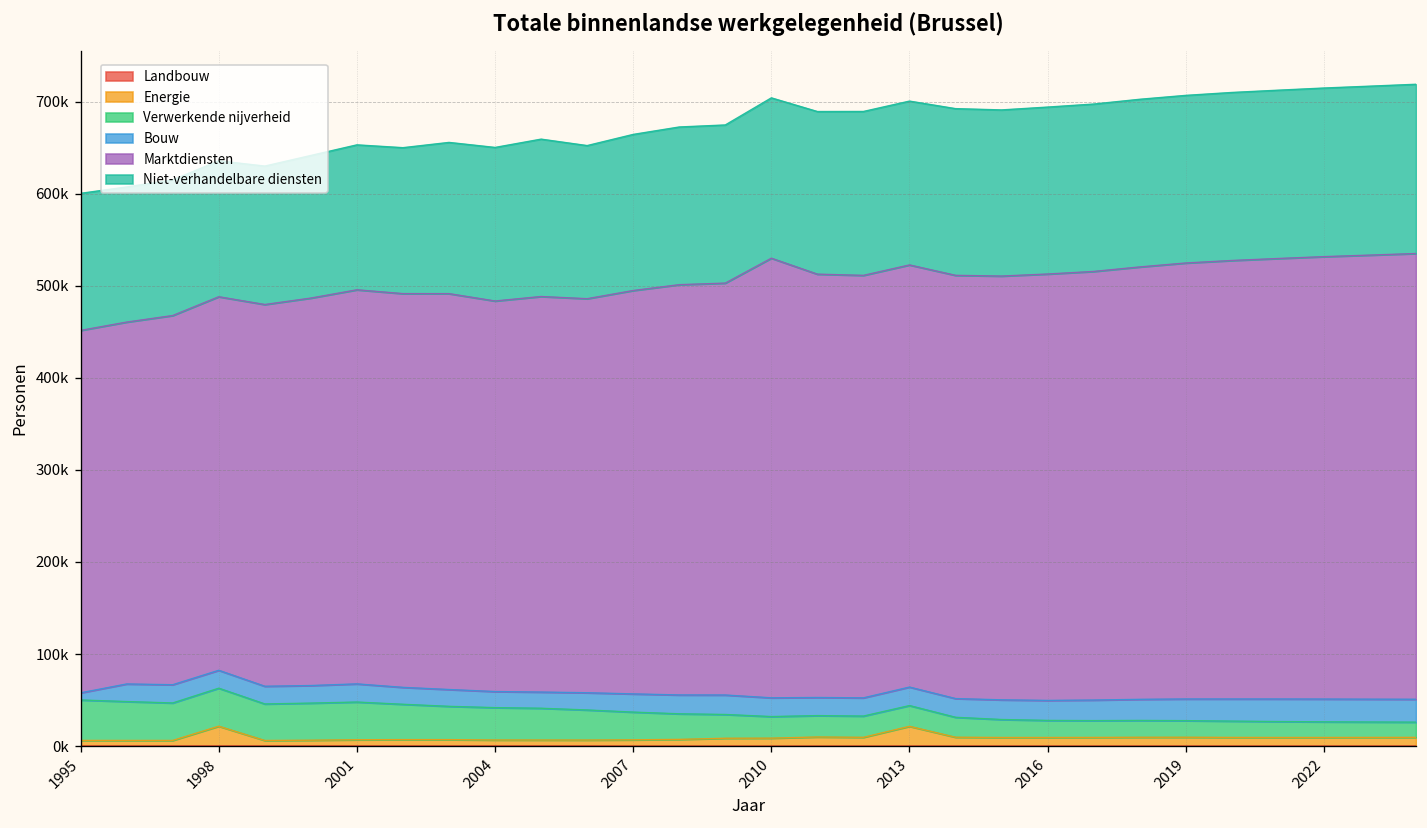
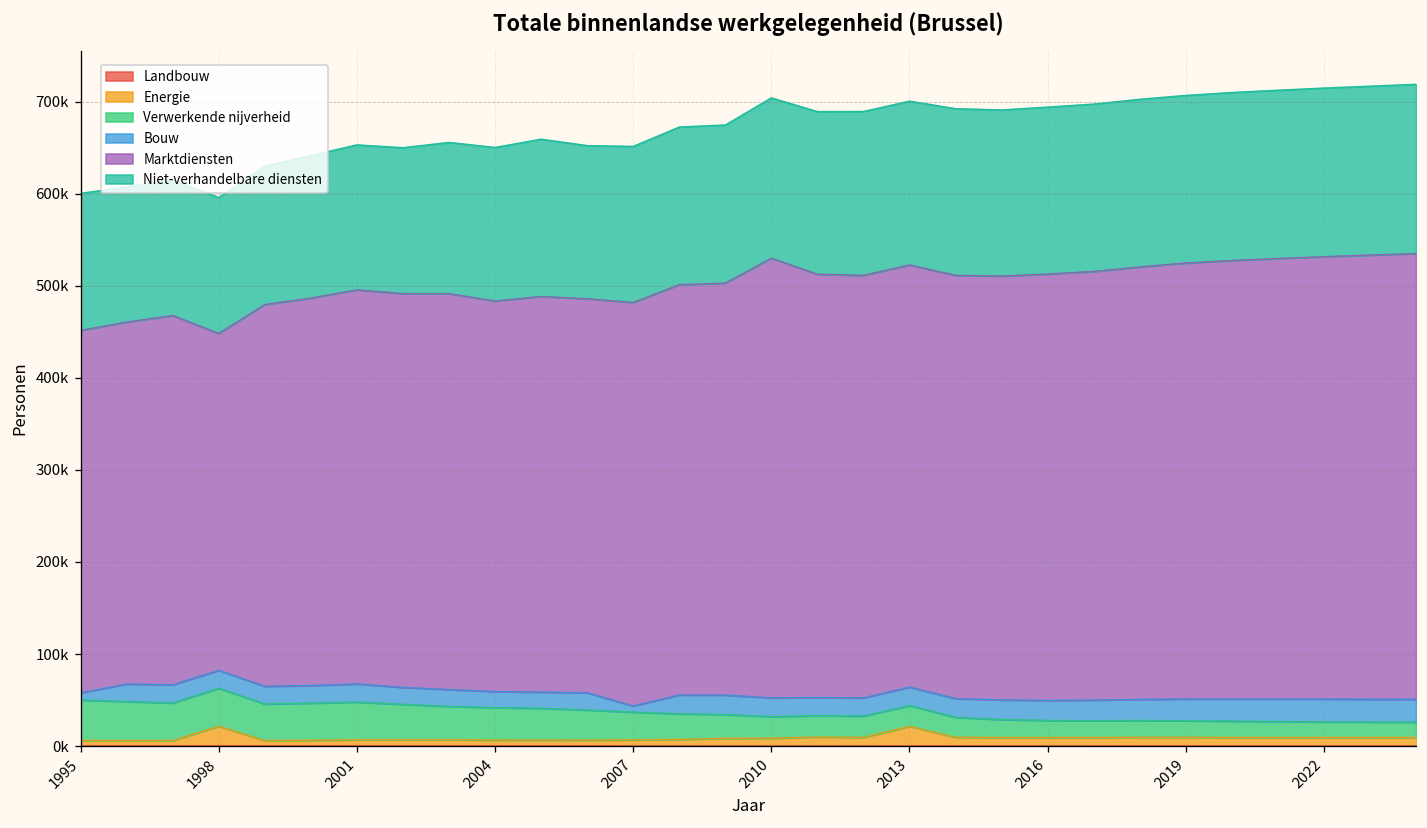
Marktdiensten, 1998: 410000 -> 370000
Bouw, 2007: 20000 -> 10000
